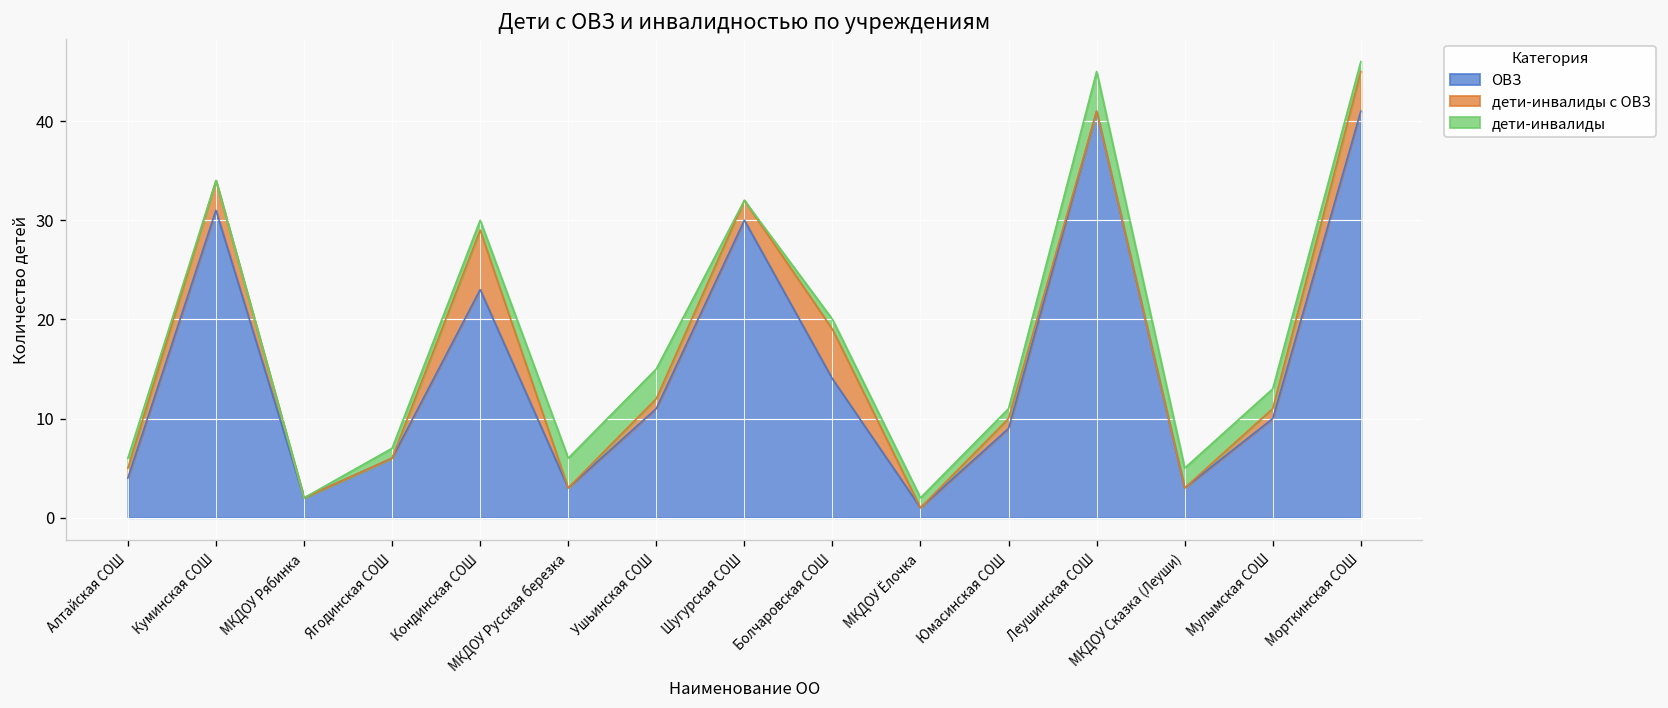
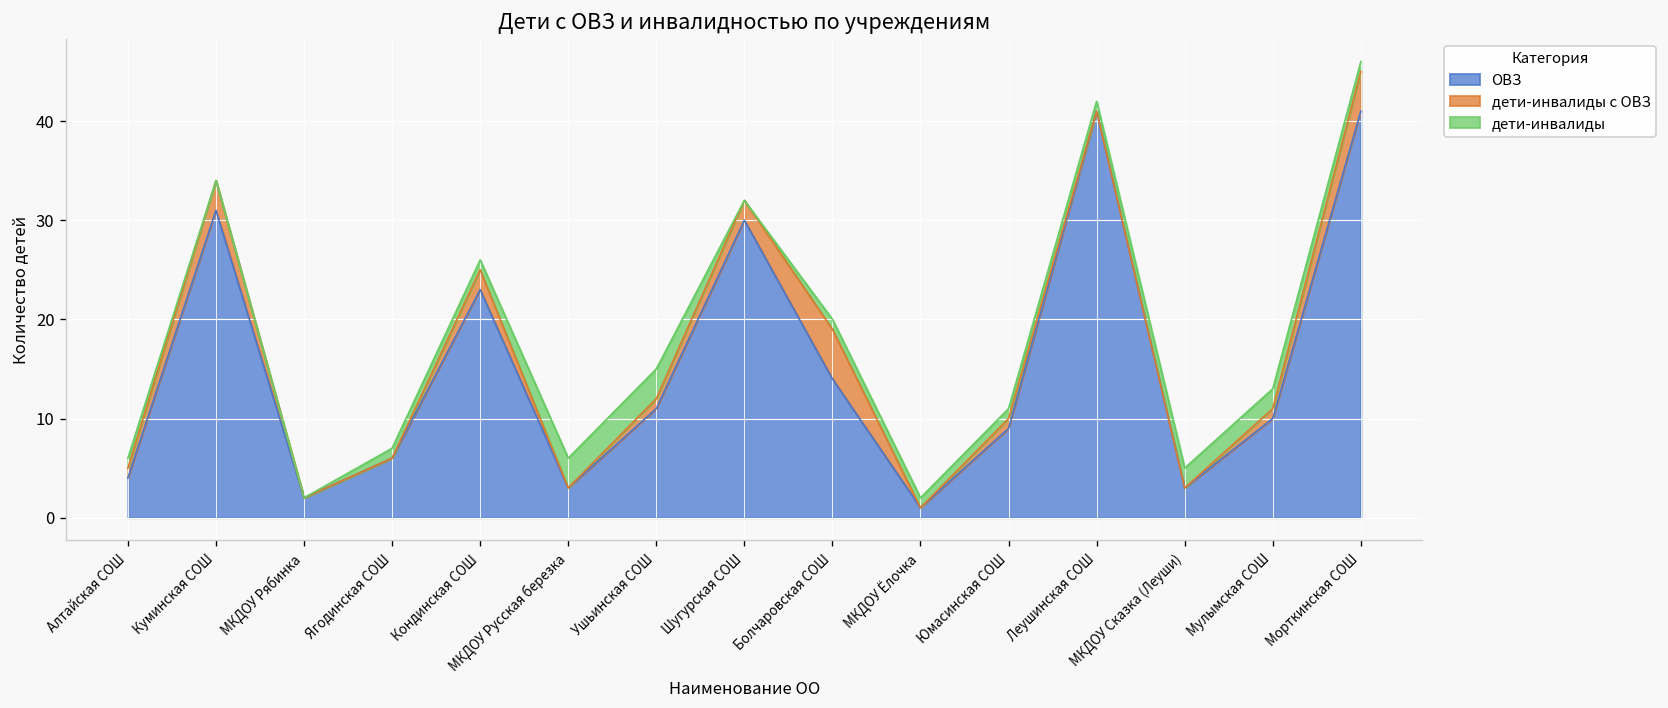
дети-инвалиды с ОВЗ, Кондинская СОШ: 6 -> 2
дети-инвалиды, Леушинская СОШ: 4 -> 1
